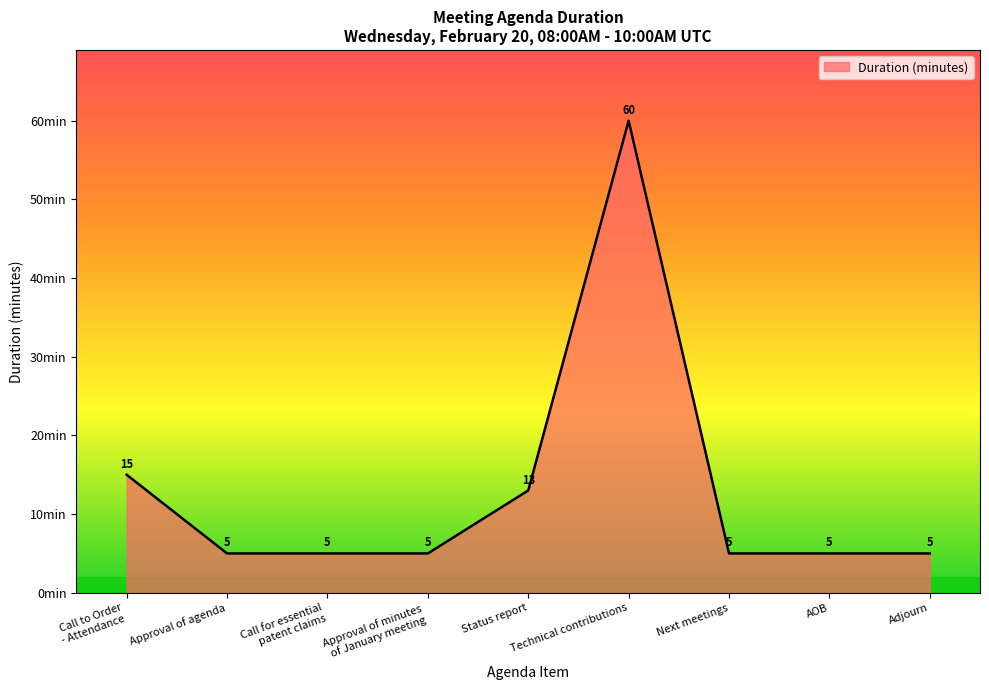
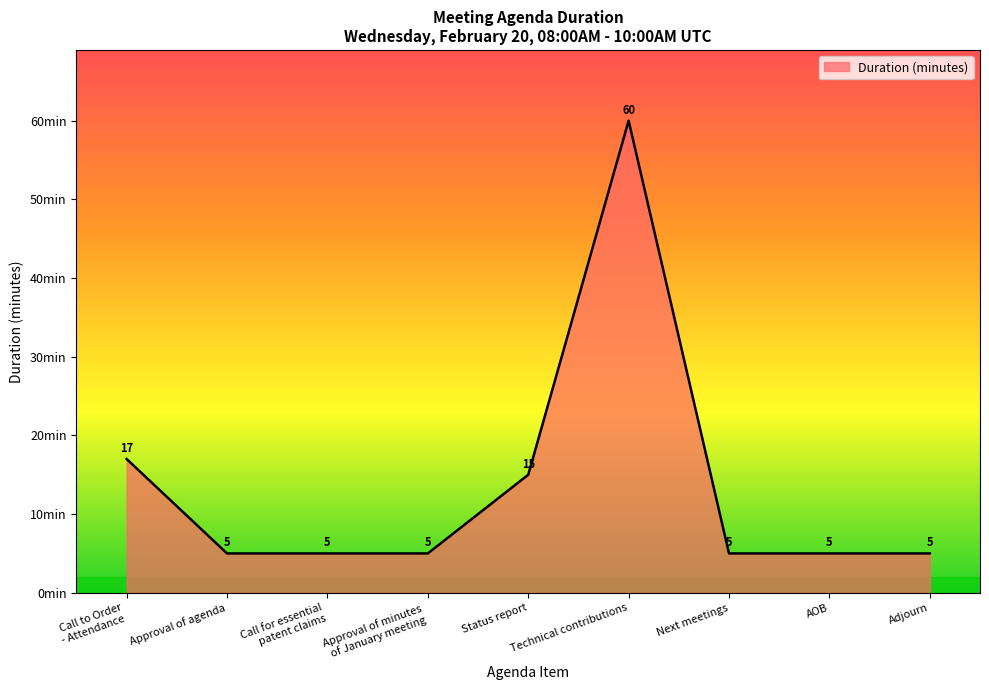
Call to Order - Attendance: 15 -> 17
Status report: 13 -> 15
